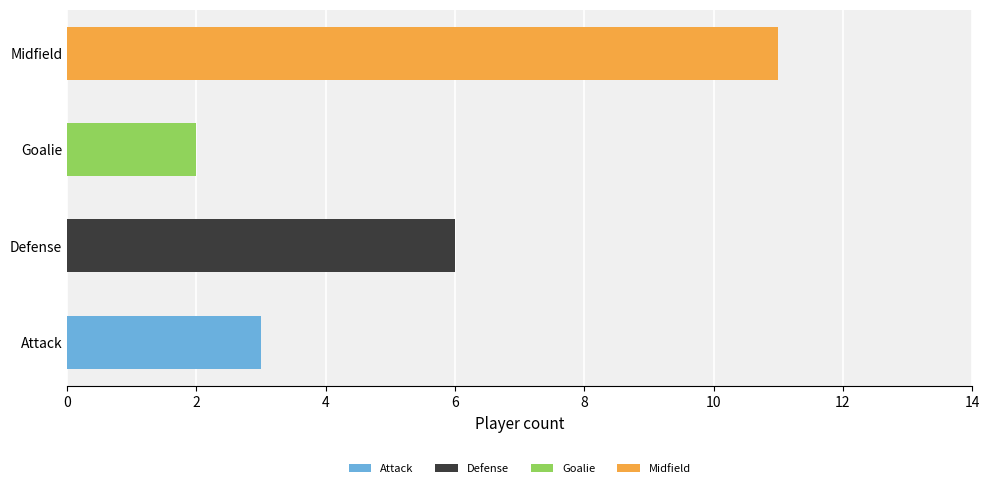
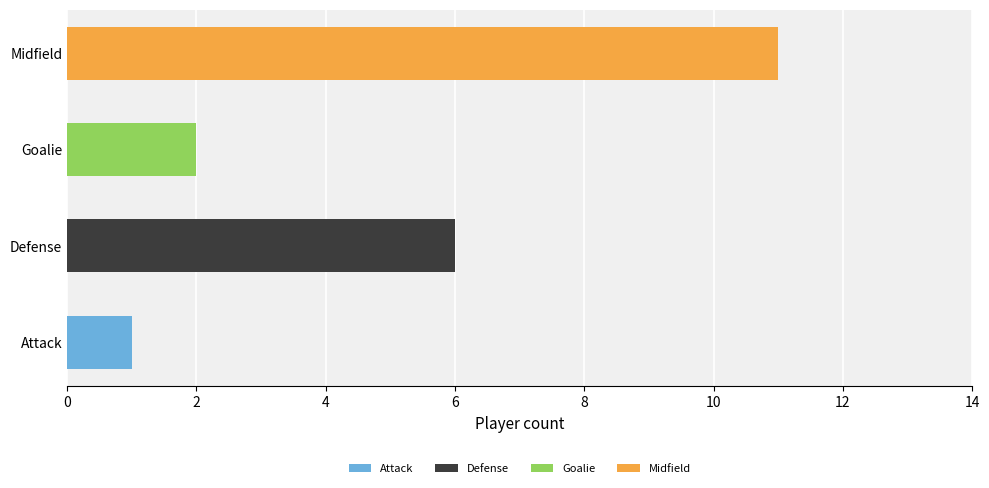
Attack: 3 -> 1
